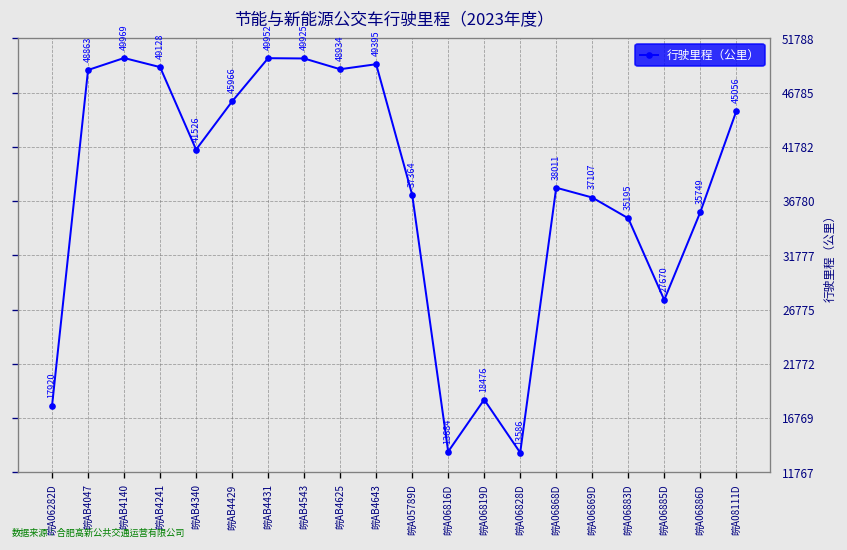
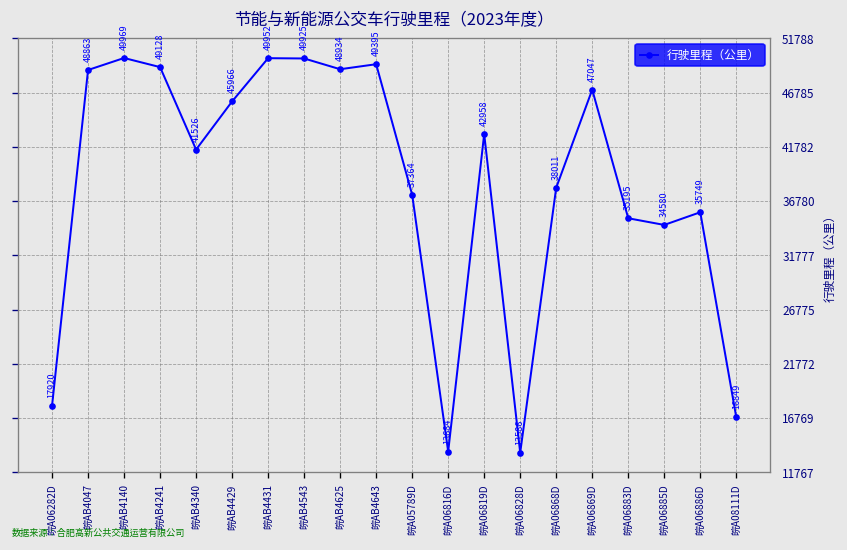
皖A06819D: 18476 -> 42958
皖A06869D: 37107 -> 47047
皖A06885D: 27670 -> 34580
皖A08111D: 45056 -> 16849
